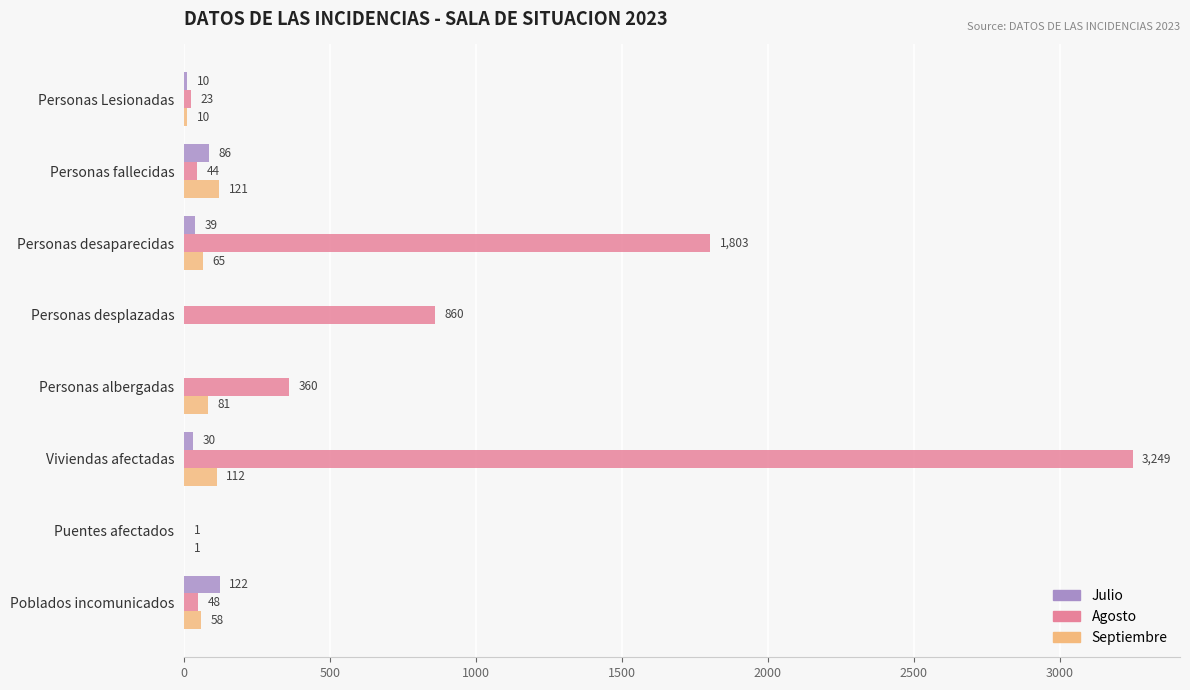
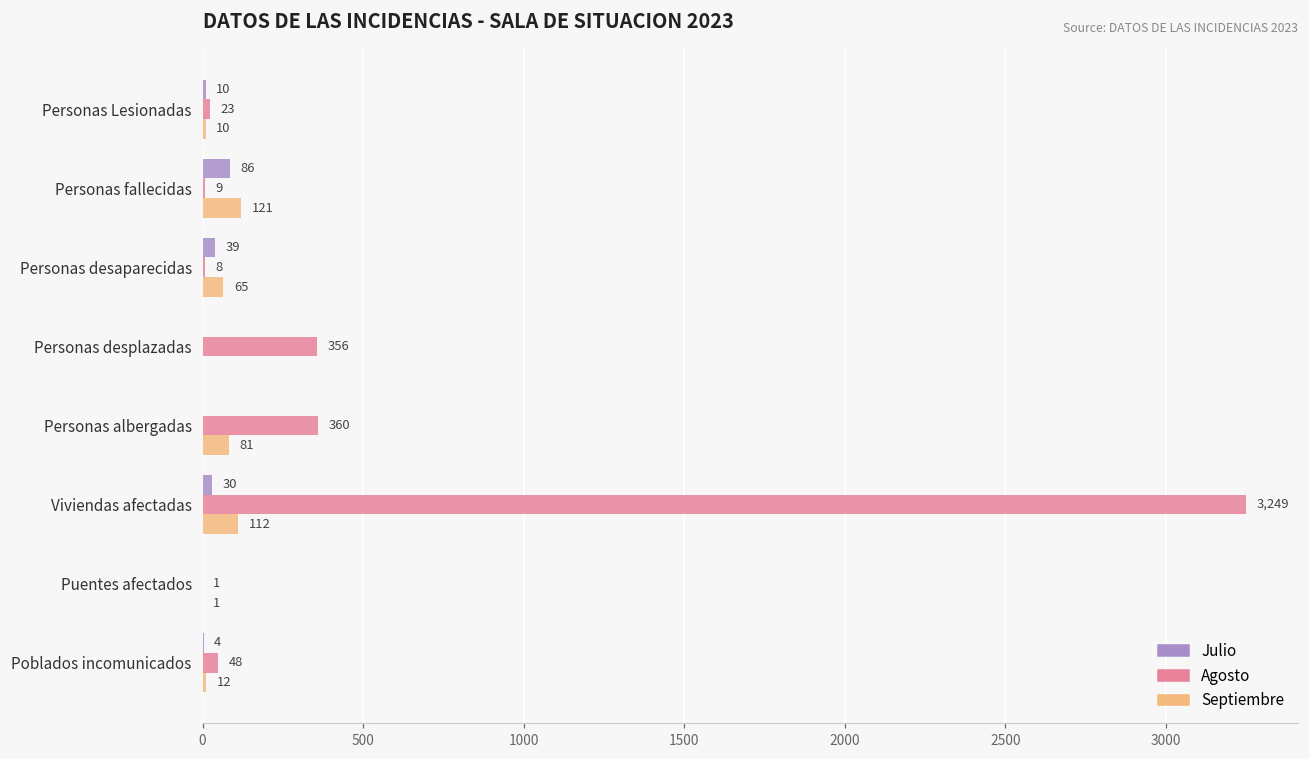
Agosto, Personas fallecidas: 44 -> 9
Agosto, Personas desaparecidas: 1,803 -> 8
Agosto, Personas desplazadas: 860 -> 356
Julio, Poblados incomunicados: 122 -> 4
Septiembre, Poblados incomunicados: 58 -> 12
